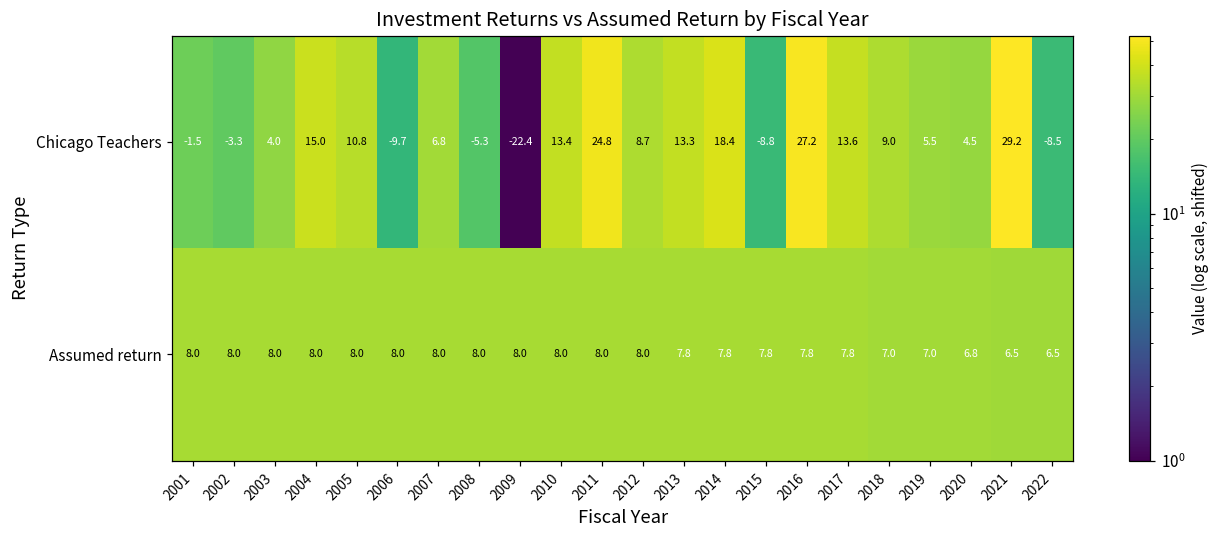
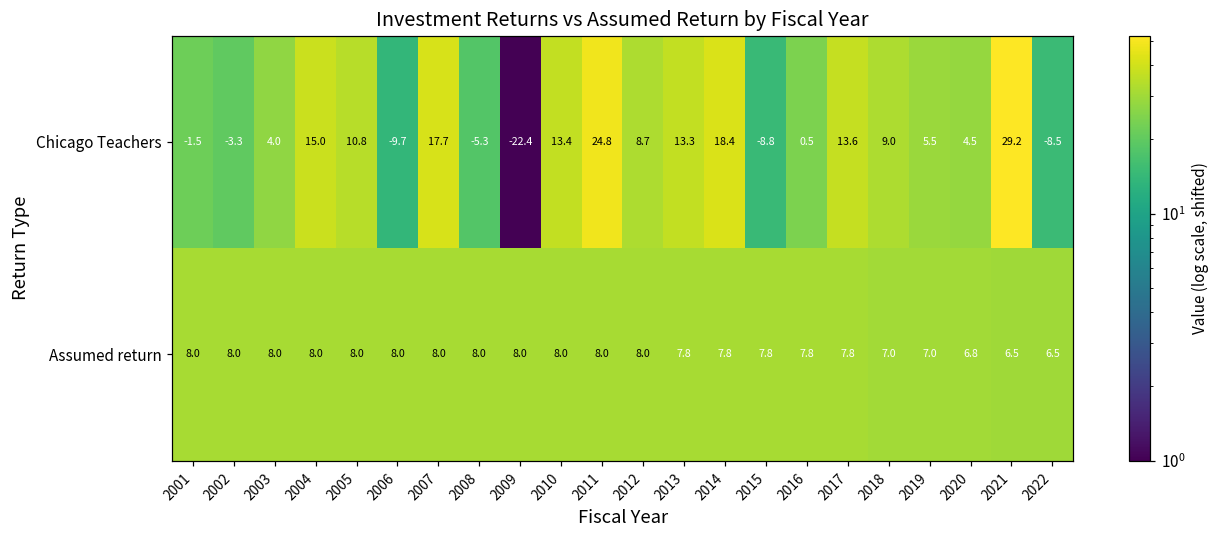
Chicago Teachers, 2007: 6.8 -> 17.7
Chicago Teachers, 2016: 27.2 -> 0.5
